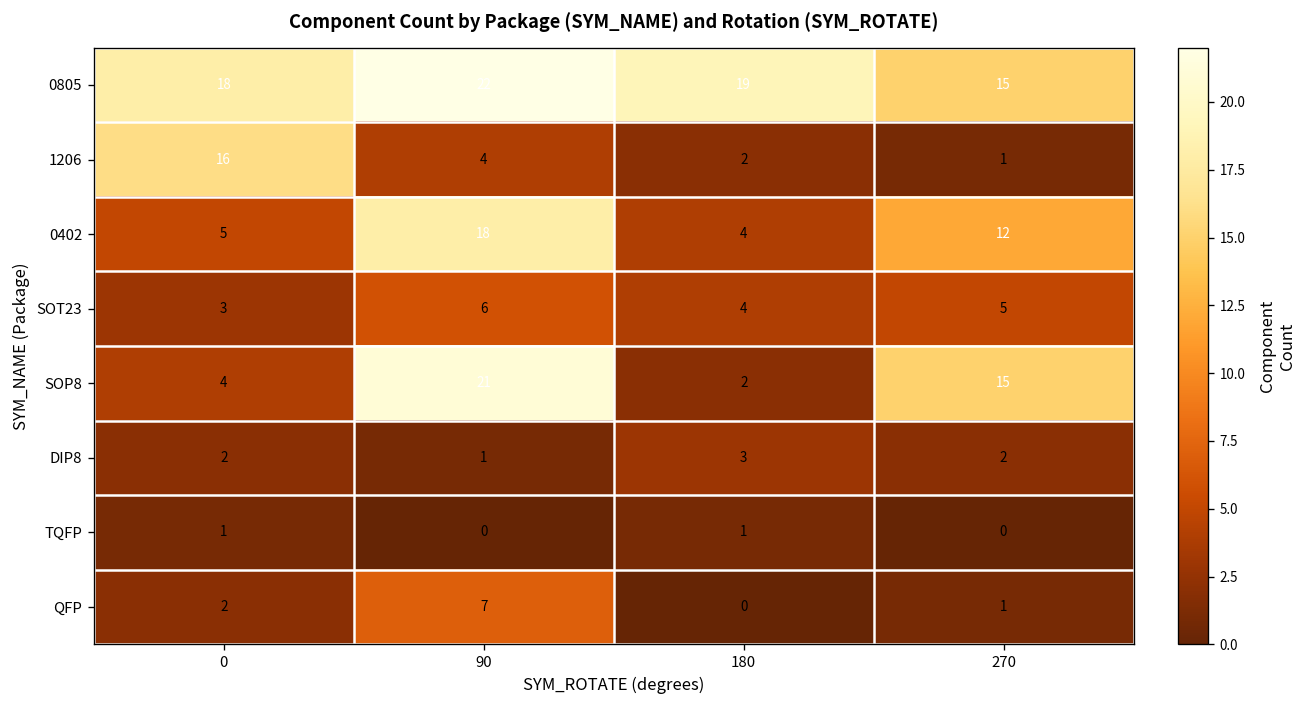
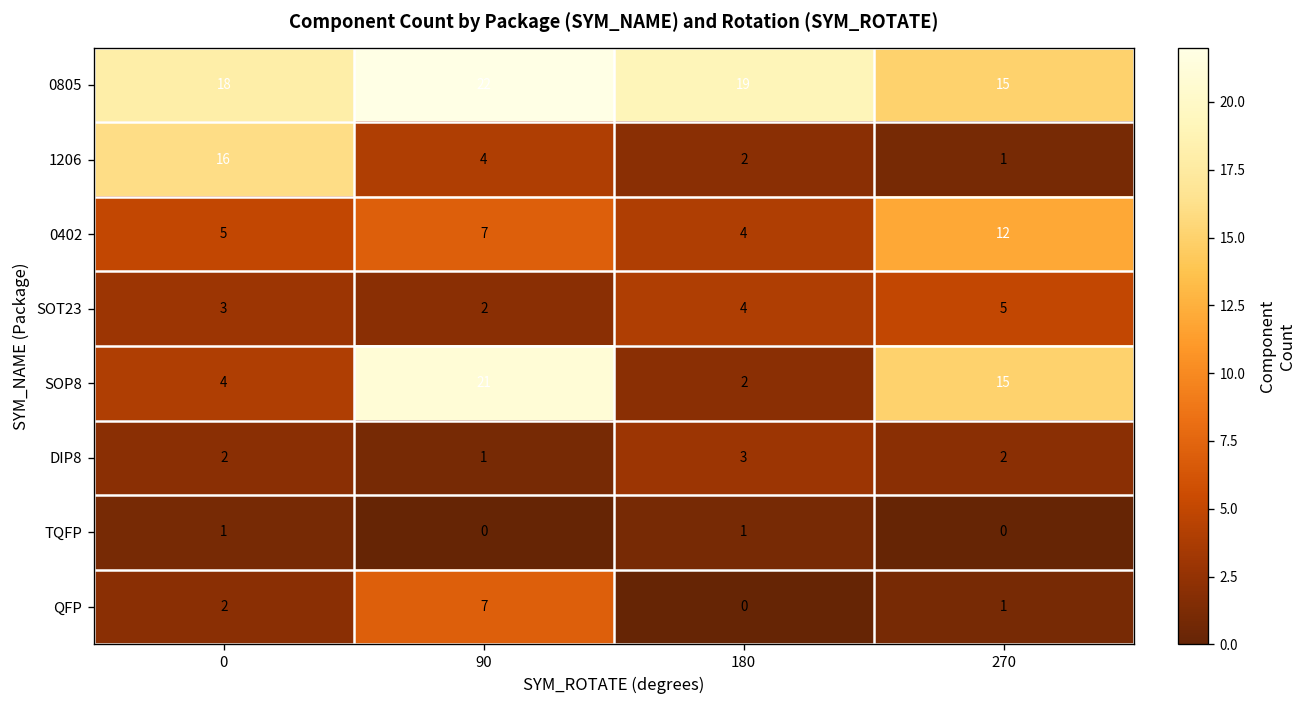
0402, 90: 18 -> 7
SOT23, 90: 6 -> 2
